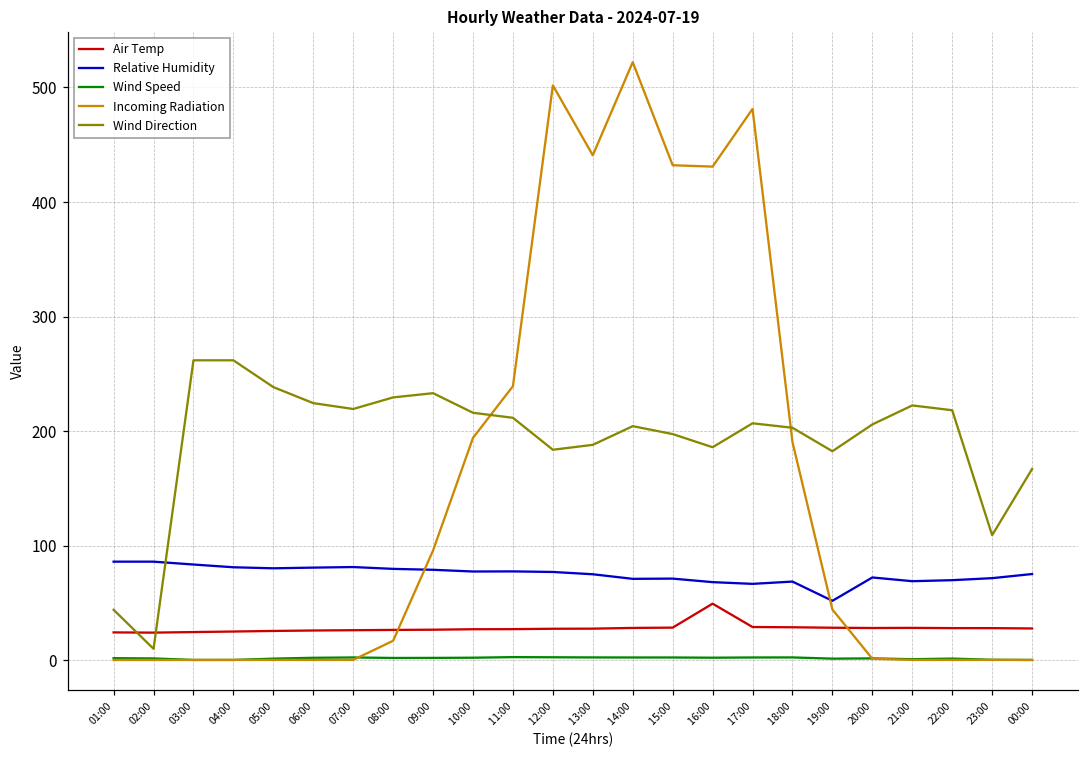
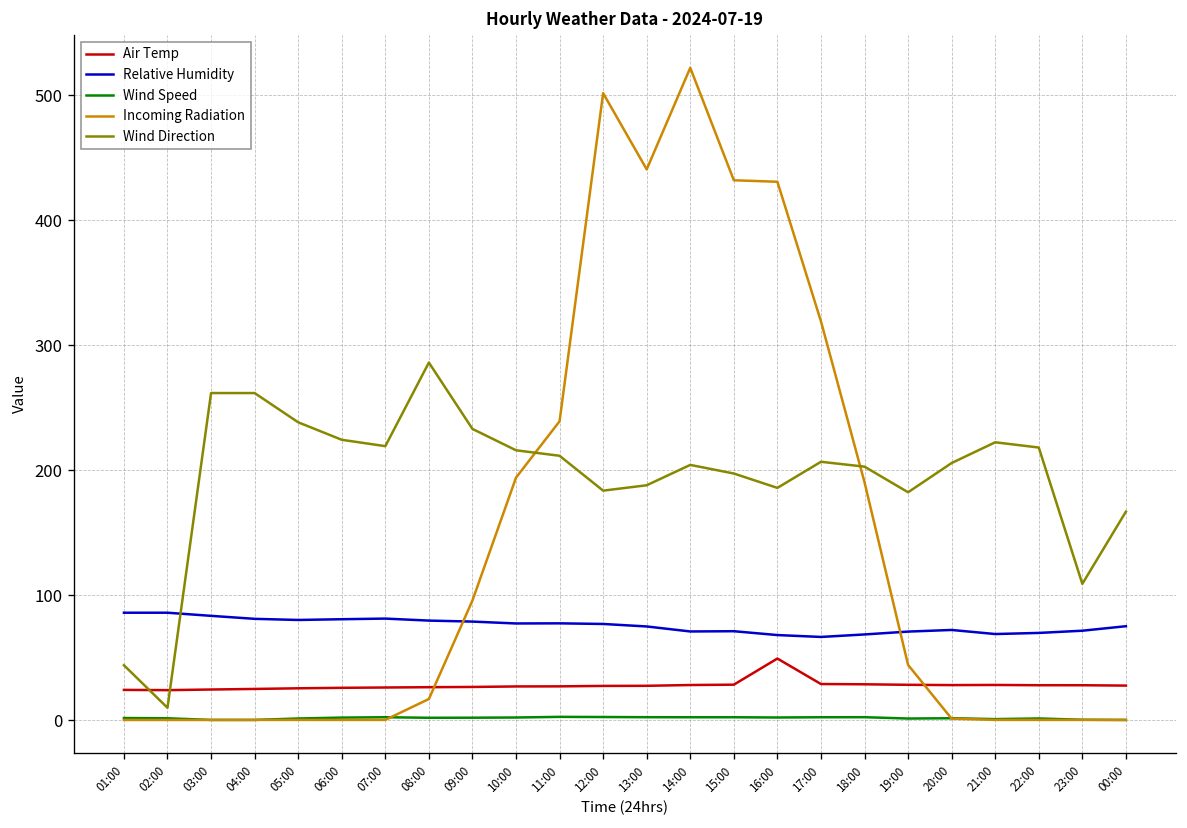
Wind Direction, 08:00: 229 -> 286
Incoming Radiation, 17:00: 481 -> 319
Relative Humidity, 19:00: 52 -> 71
